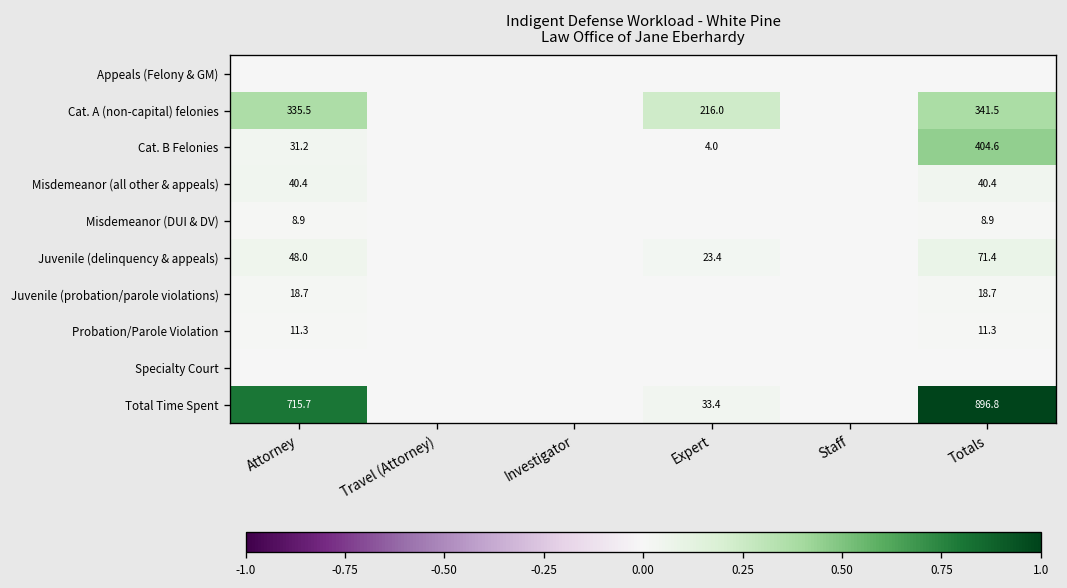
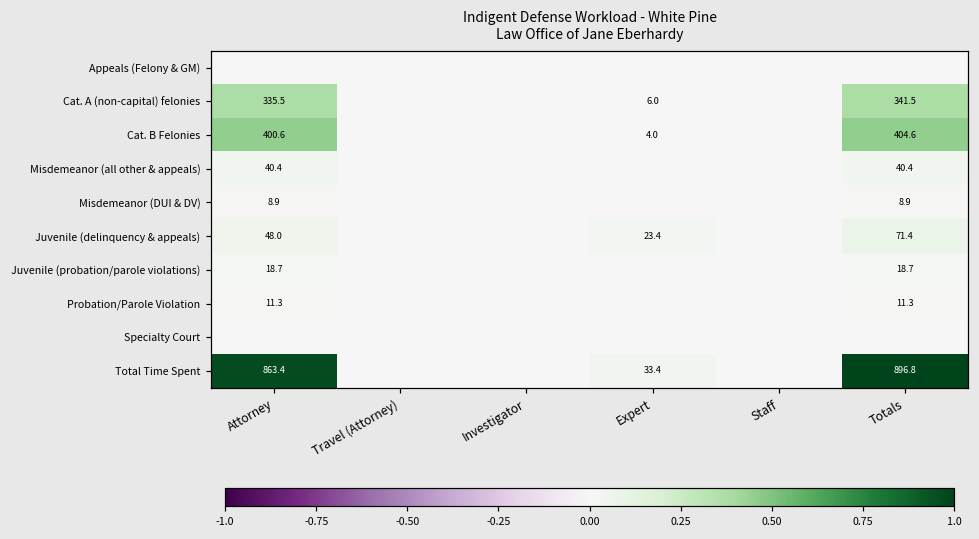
Cat. A (non-capital) felonies, Expert: 216.0 -> 6.0
Cat. B Felonies, Attorney: 31.2 -> 400.6
Total Time Spent, Attorney: 715.7 -> 863.4
